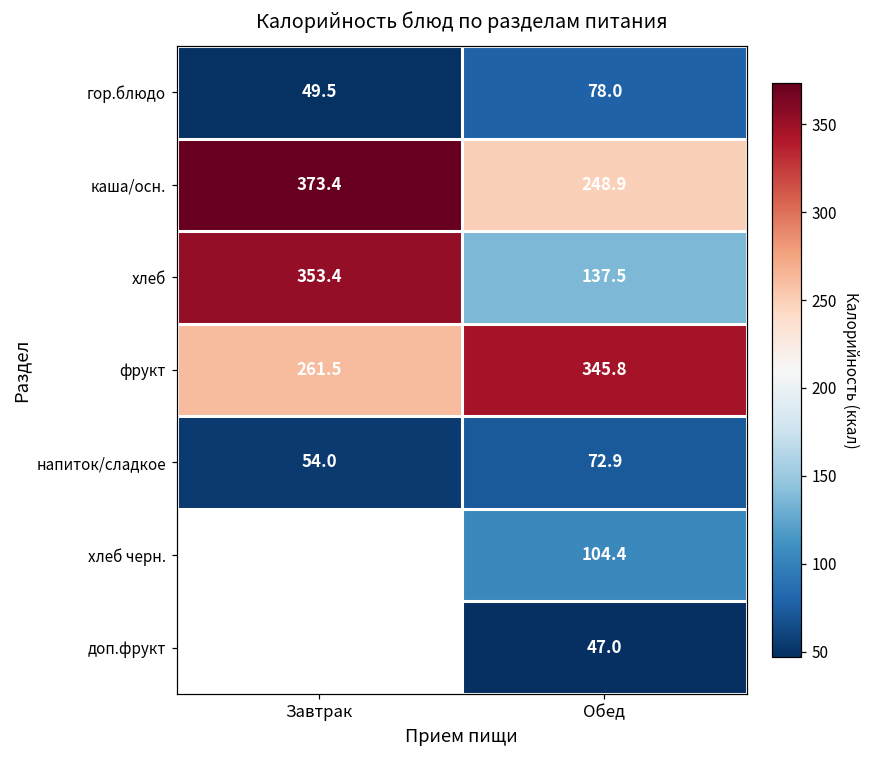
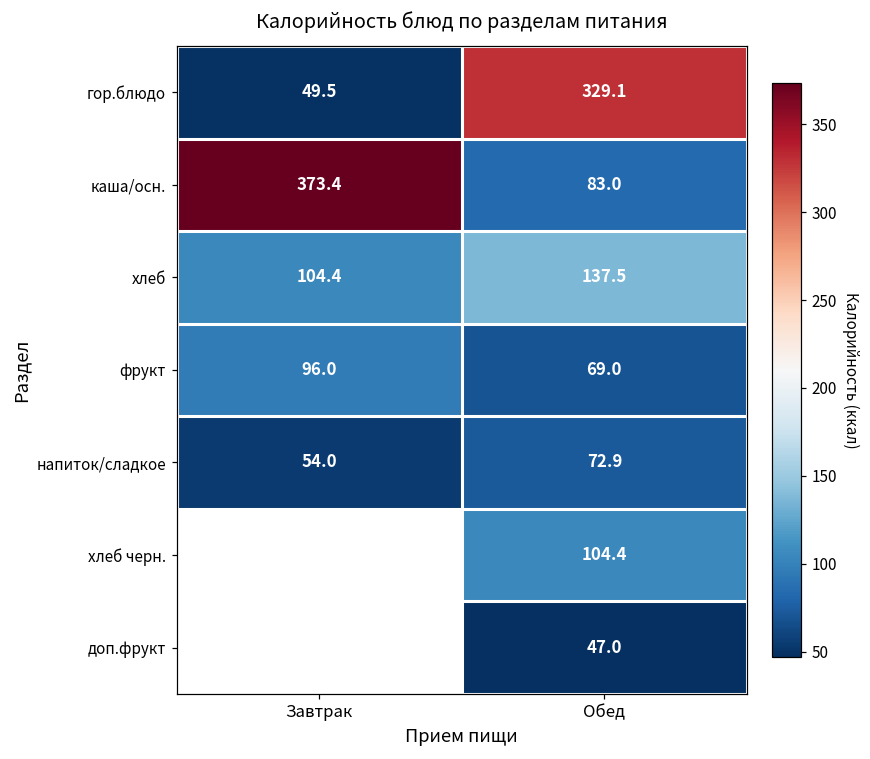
гор.блюдо, Обед: 78.0 -> 329.1
каша/осн., Обед: 248.9 -> 83.0
хлеб, Завтрак: 353.4 -> 104.4
фрукт, Завтрак: 261.5 -> 96.0
фрукт, Обед: 345.8 -> 69.0
